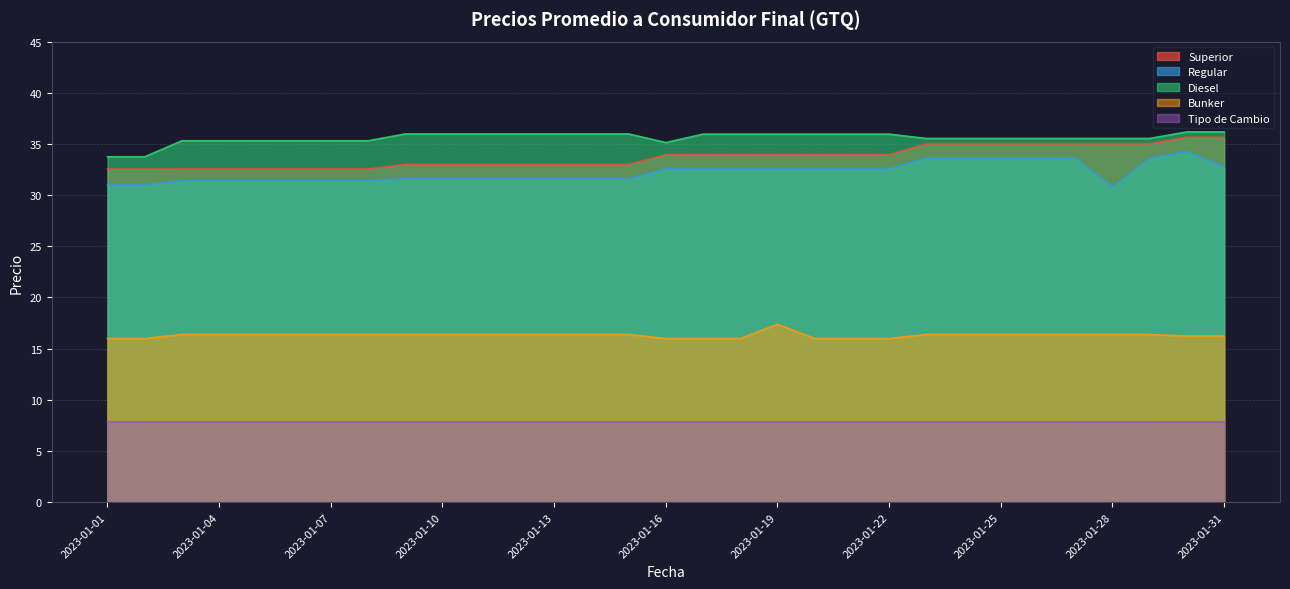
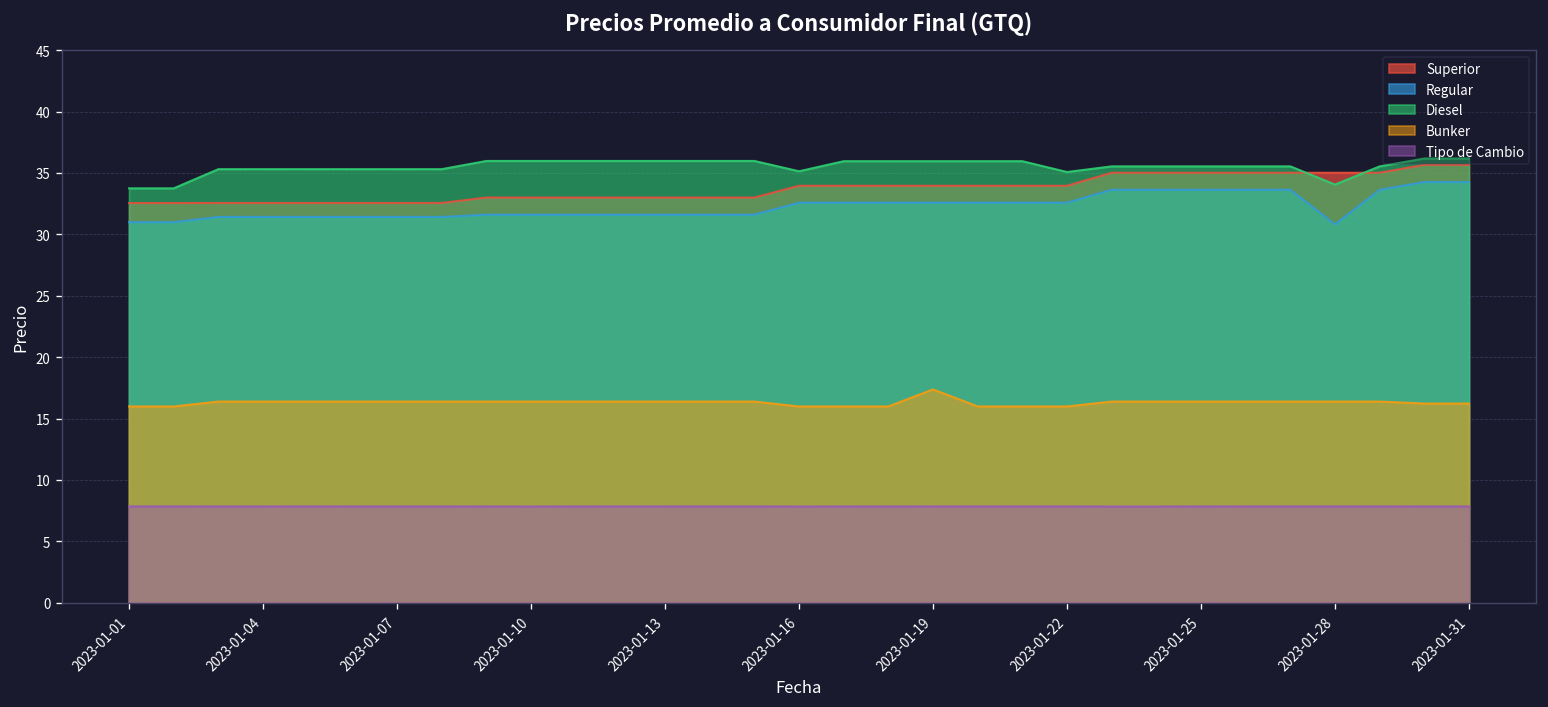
Diesel, 2023-01-22: 36.0 -> 35.1
Diesel, 2023-01-28: 35.5 -> 34.1
Regular, 2023-01-31: 32.8 -> 34.3
